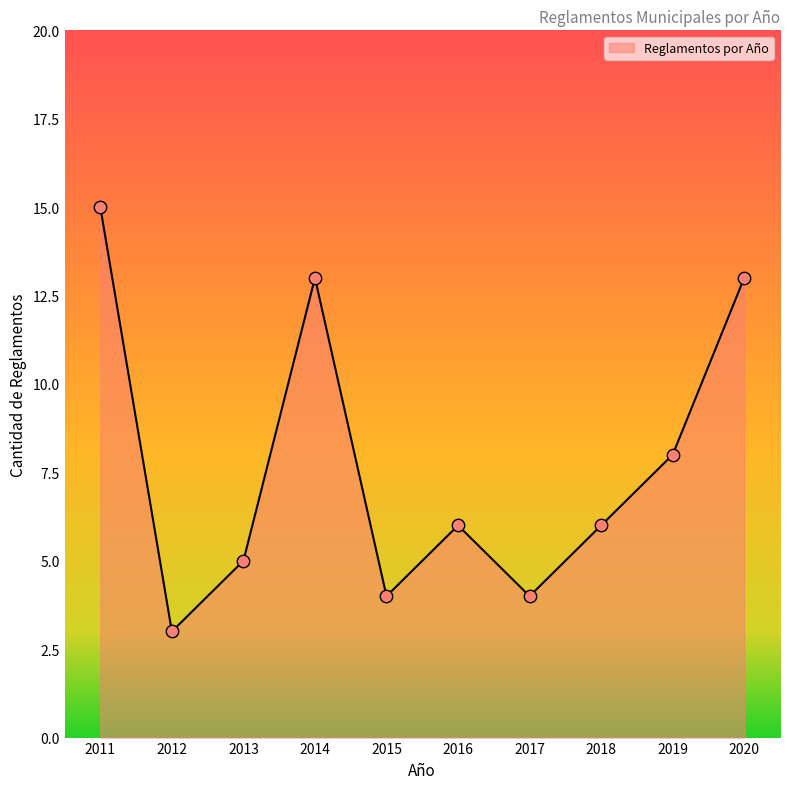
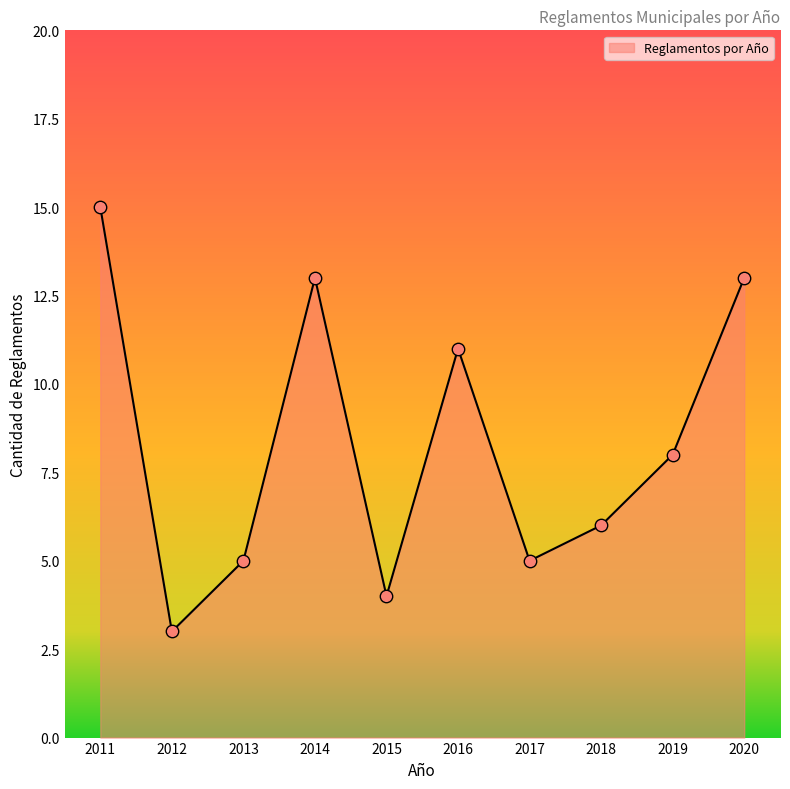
2016: 6 -> 11
2017: 4 -> 5
